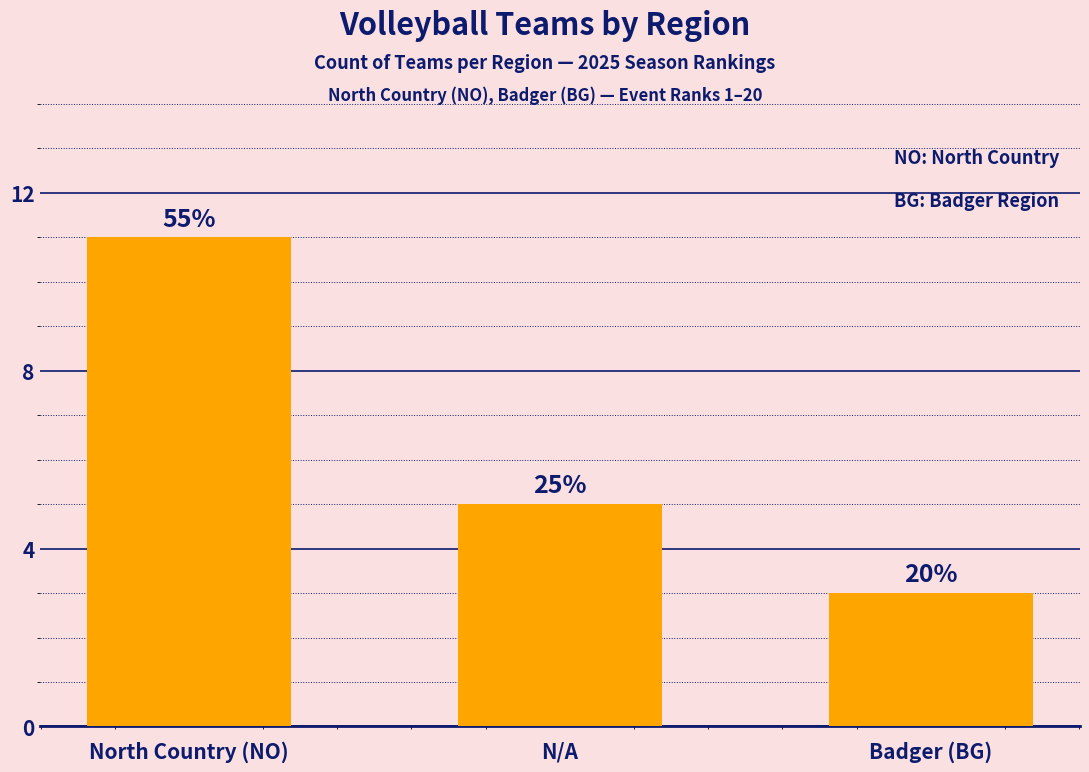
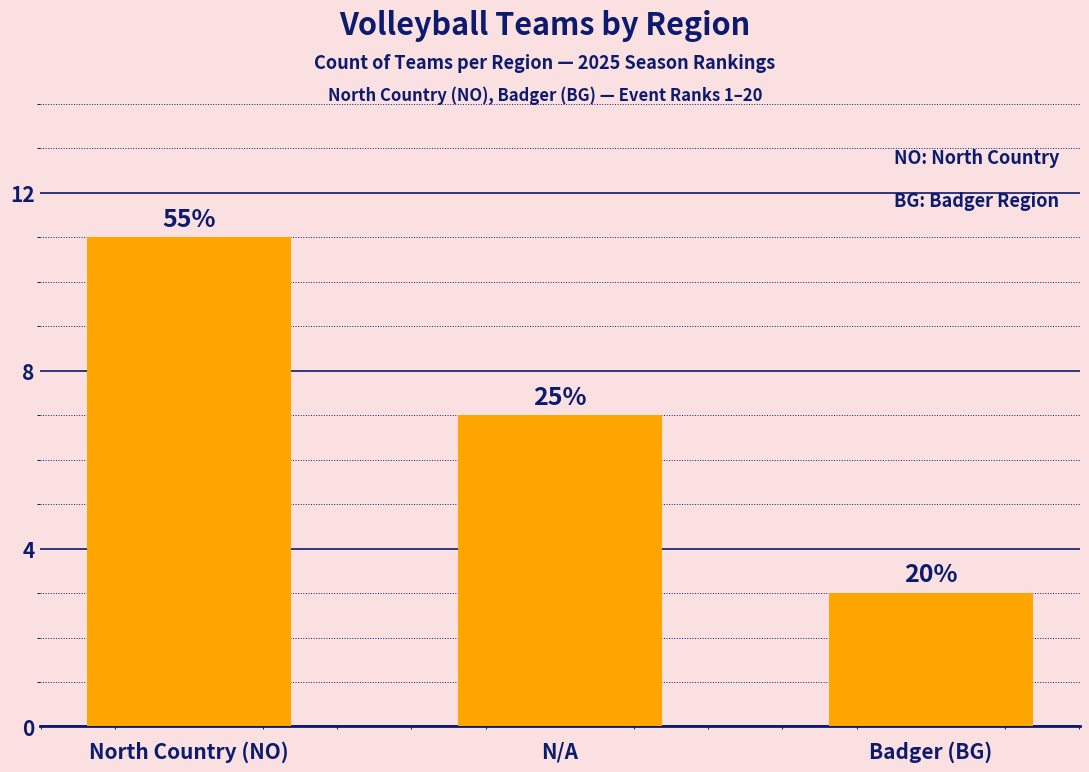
N/A: 5 -> 7
